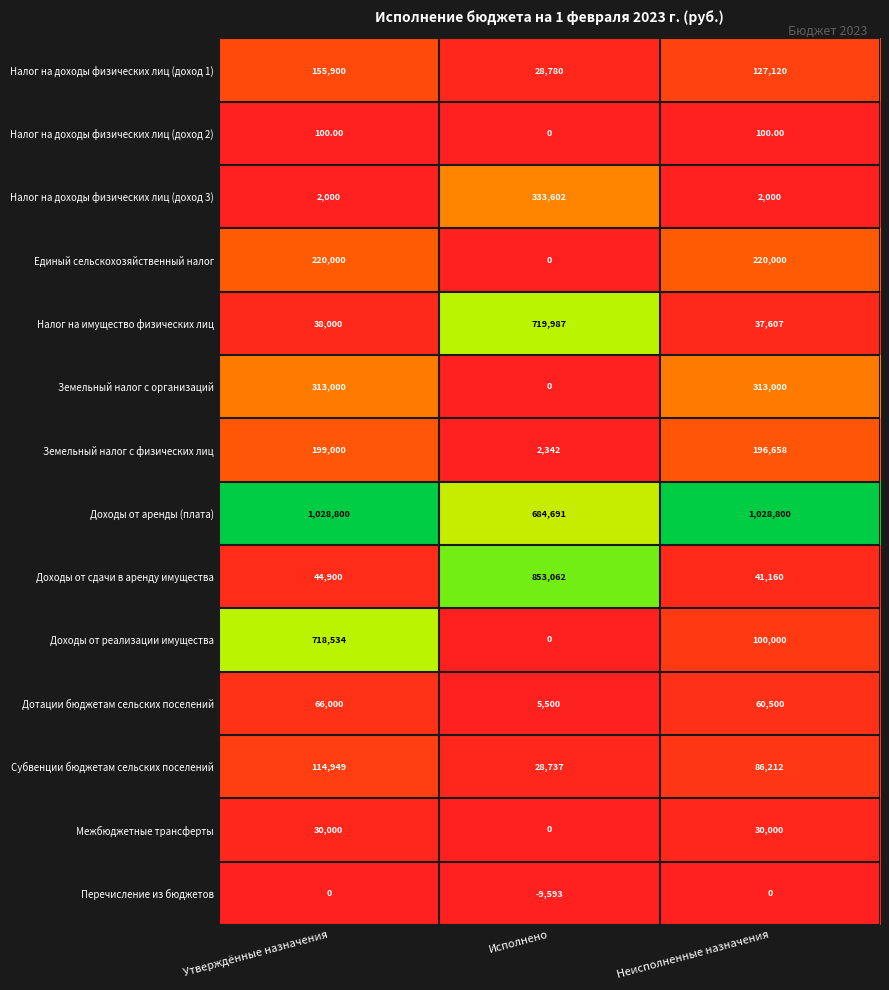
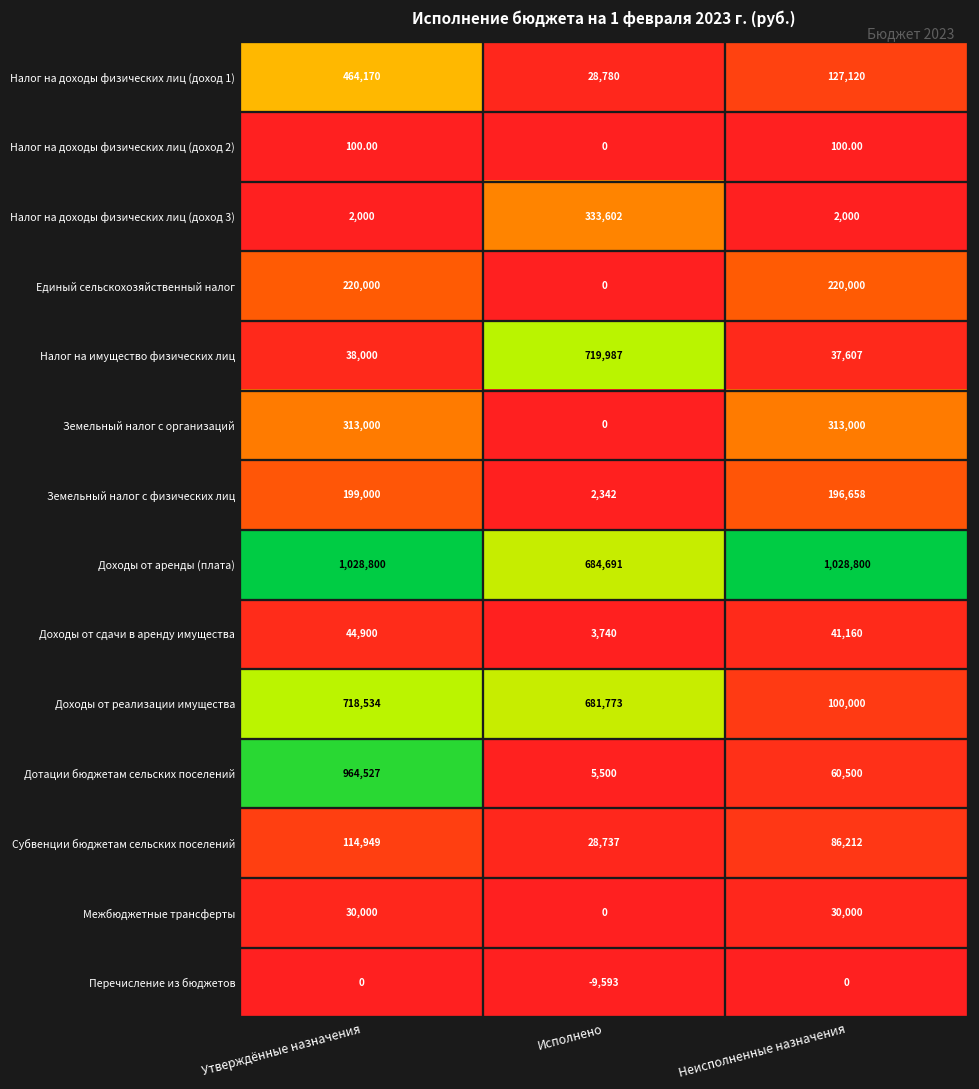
Налог на доходы физических лиц (доход 1), Утверждённые назначения: 155,900 -> 464,170
Доходы от сдачи в аренду имущества, Исполнено: 853,062 -> 3,740
Доходы от реализации имущества, Исполнено: 0 -> 681,773
Дотации бюджетам сельских поселений, Утверждённые назначения: 66,000 -> 964,527
